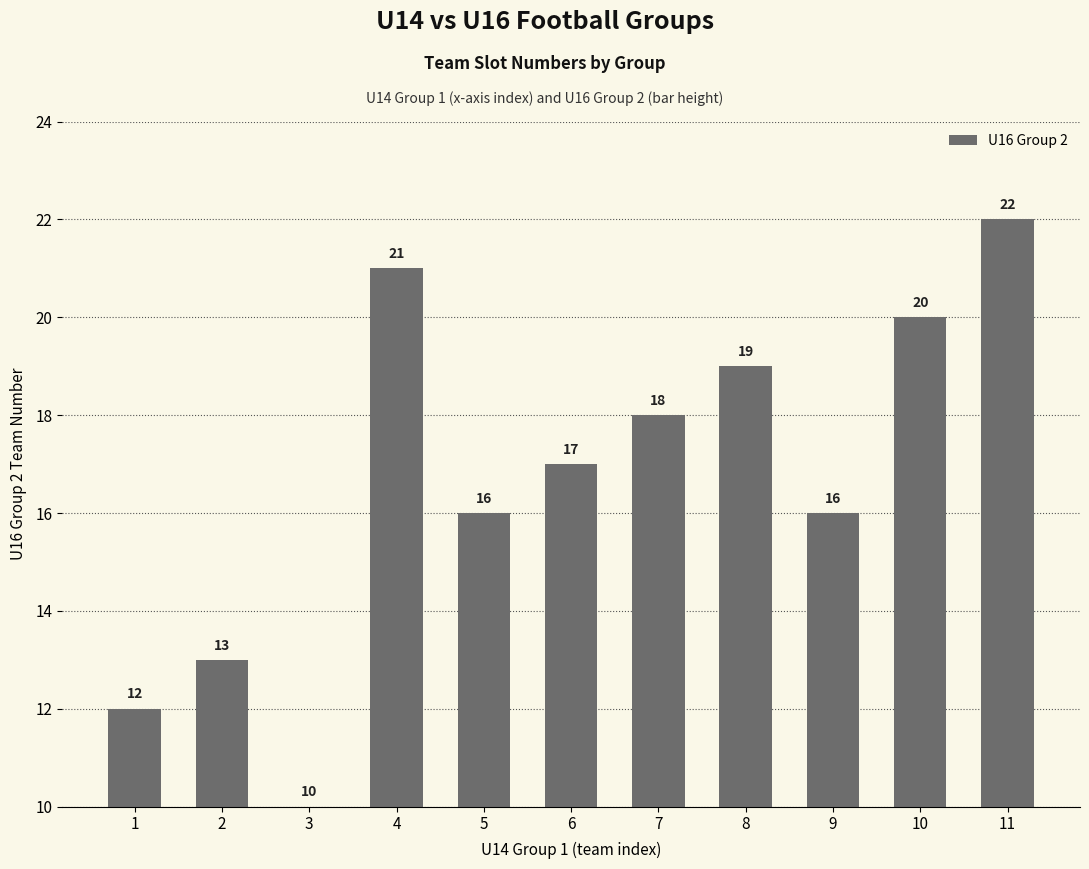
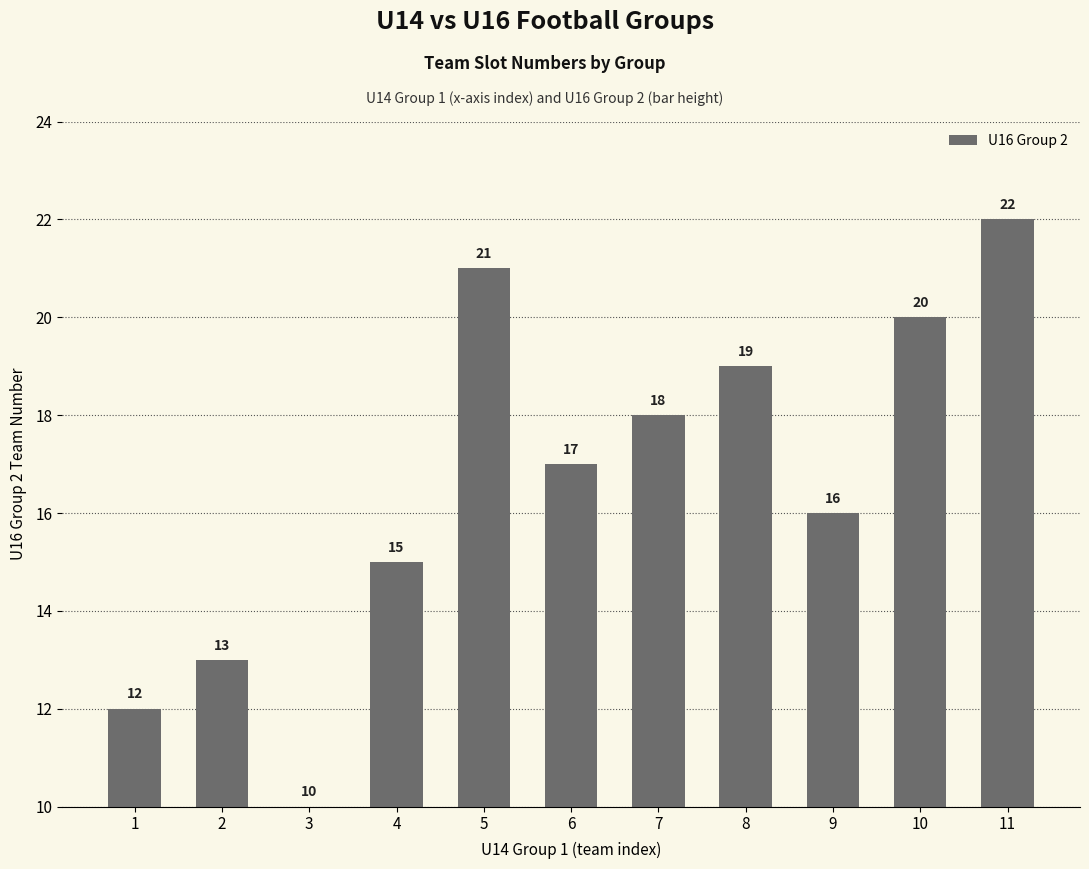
4: 21 -> 15
5: 16 -> 21
